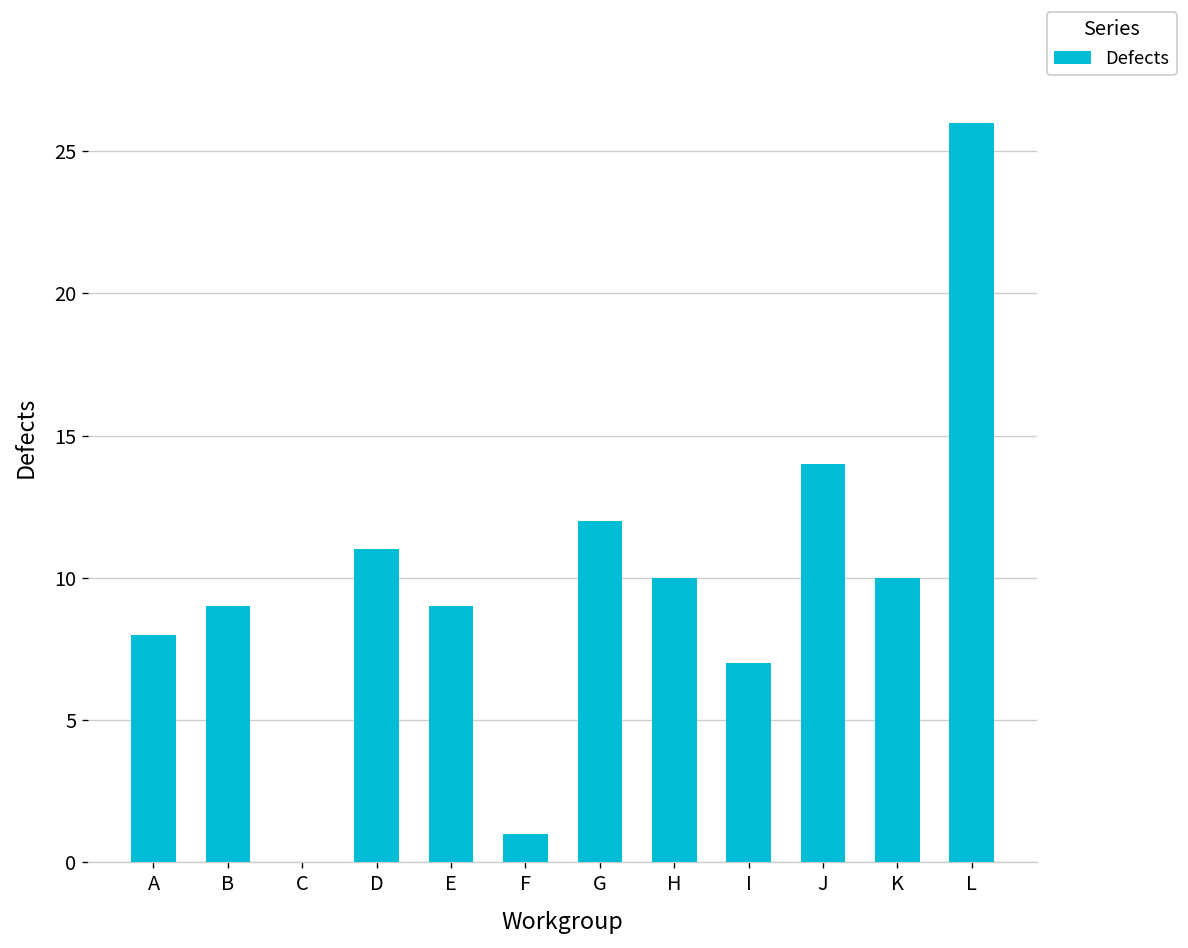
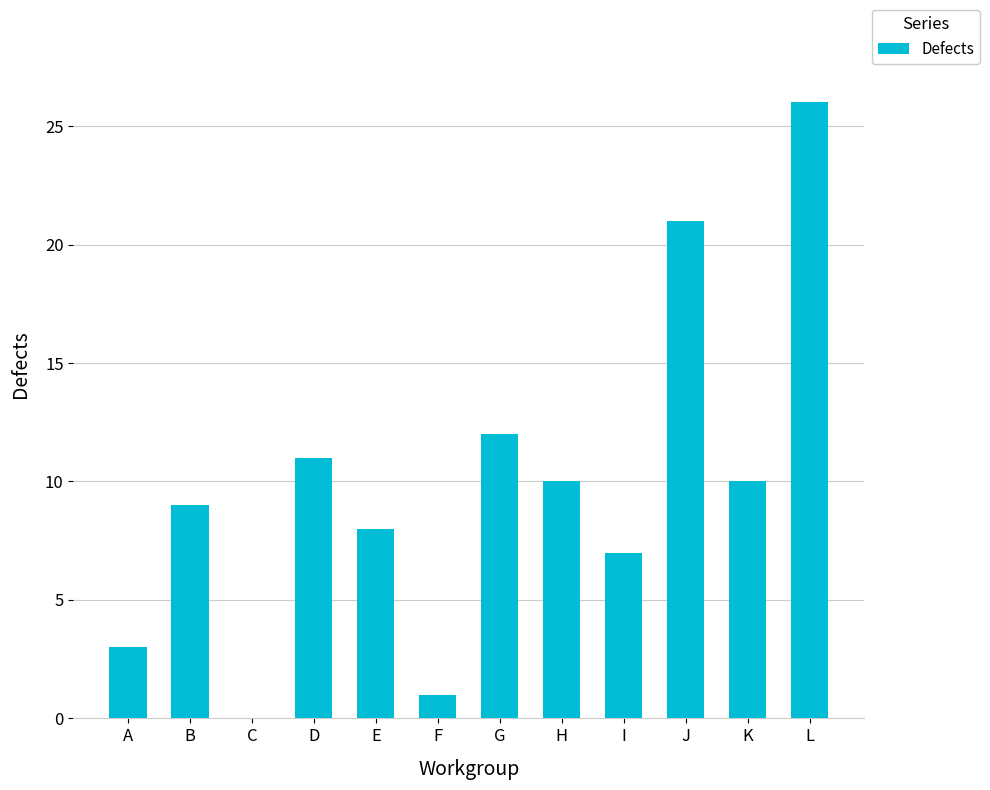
A: 8 -> 3
E: 9 -> 8
J: 14 -> 21
